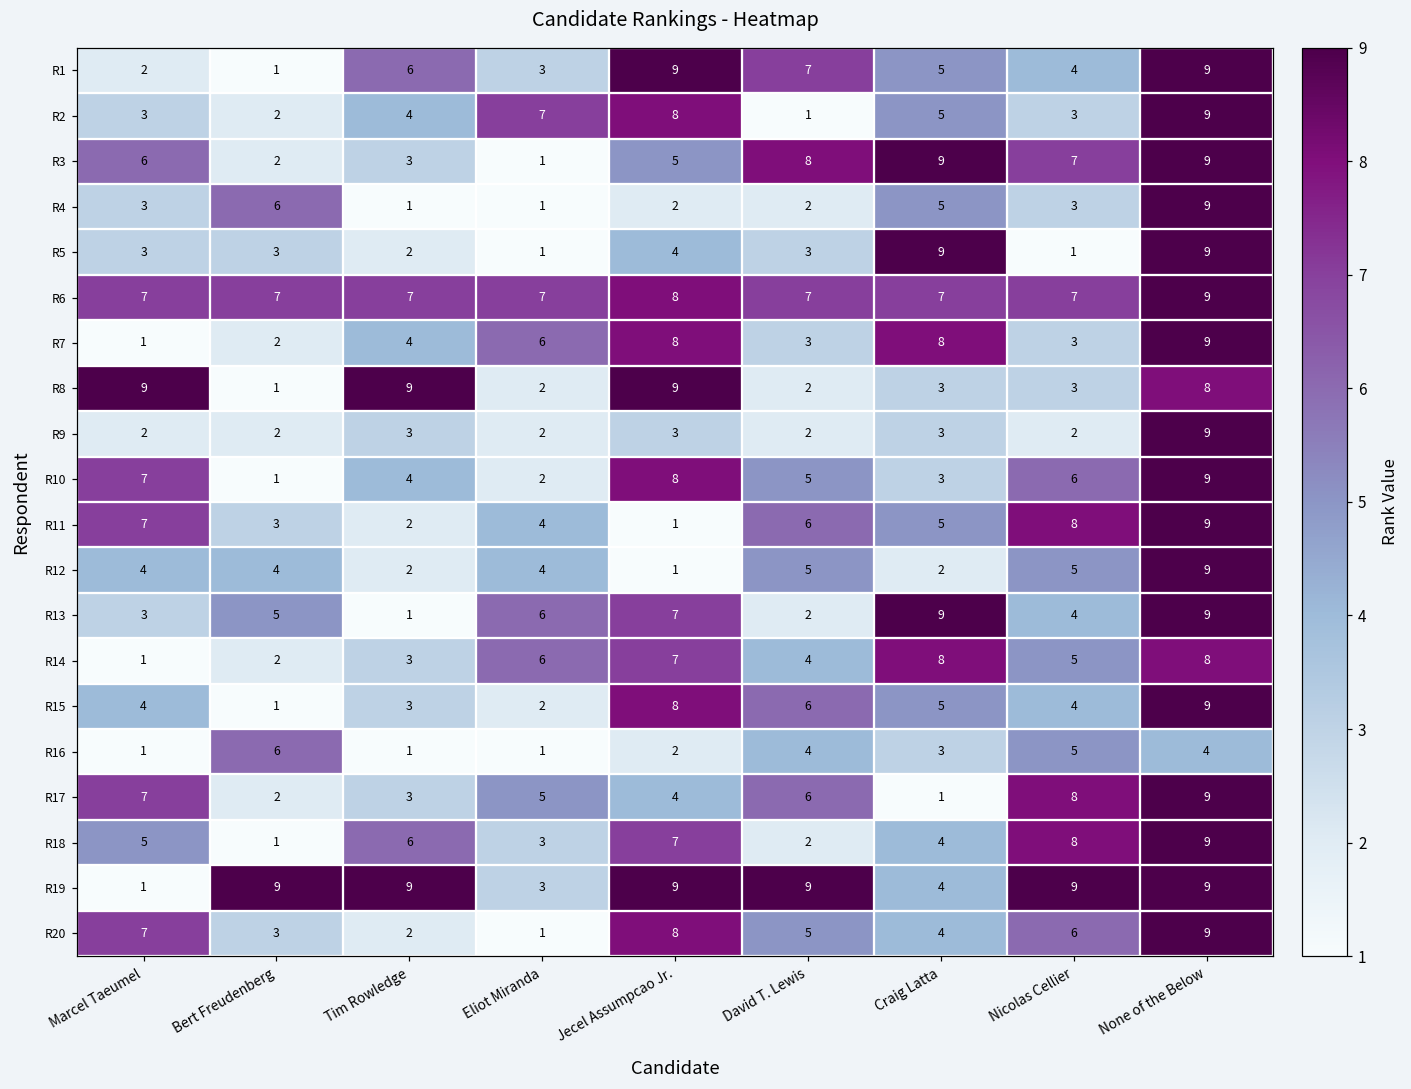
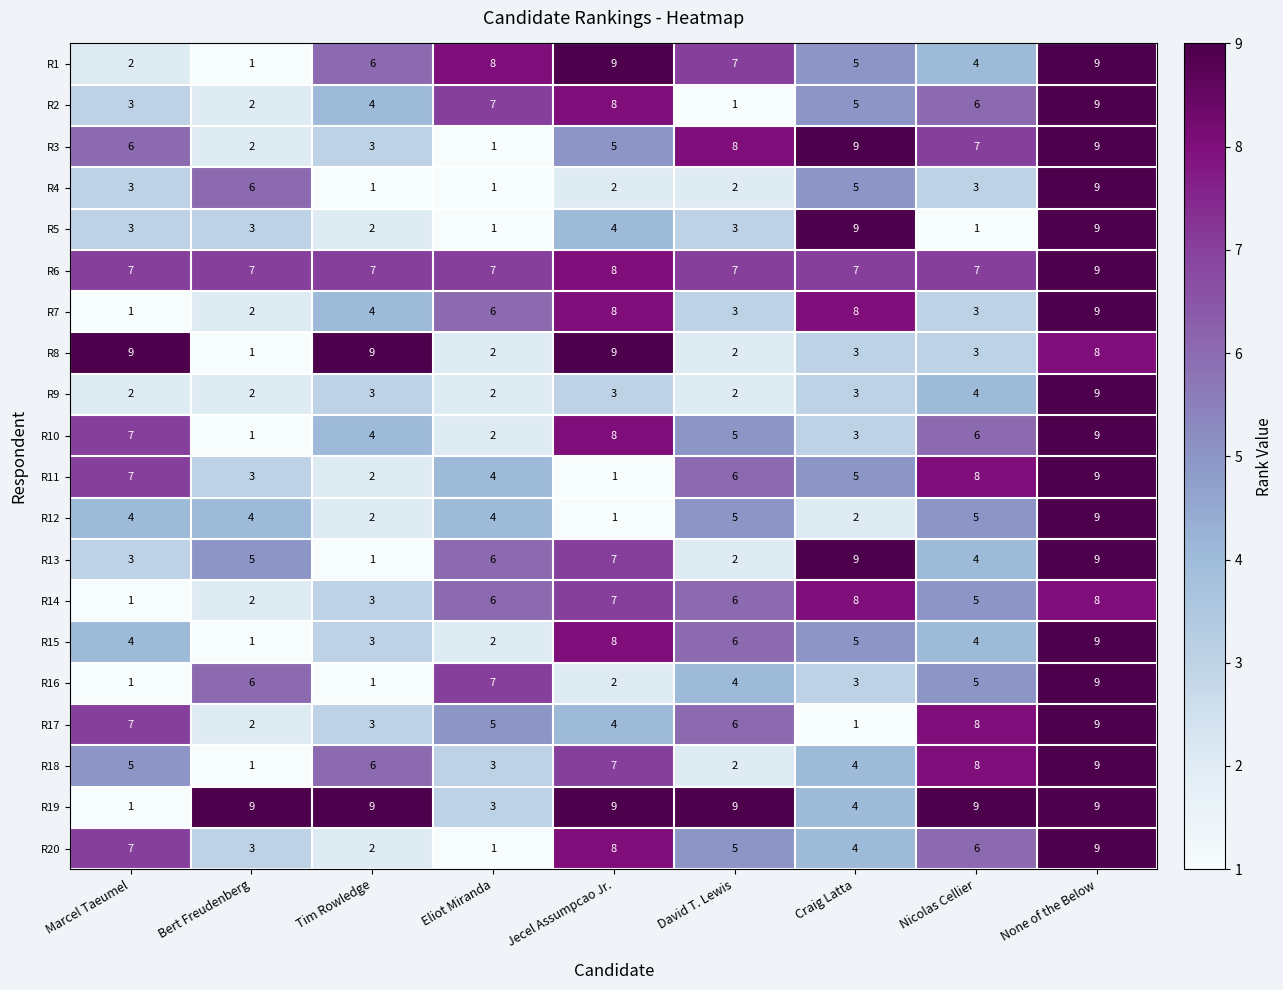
R1, Eliot Miranda: 3 -> 8
R2, Nicolas Cellier: 3 -> 6
R9, Nicolas Cellier: 2 -> 4
R14, David T. Lewis: 4 -> 6
R16, Eliot Miranda: 1 -> 7
R16, None of the Below: 4 -> 9
